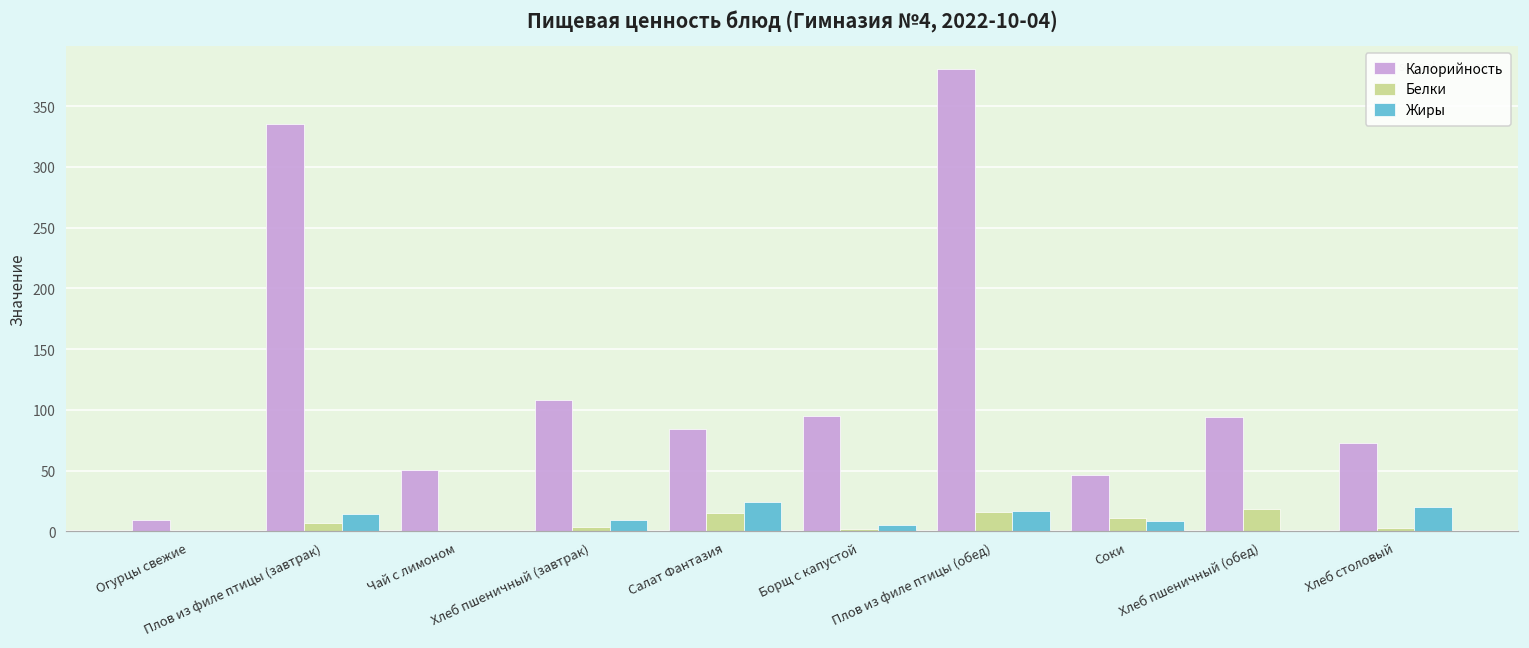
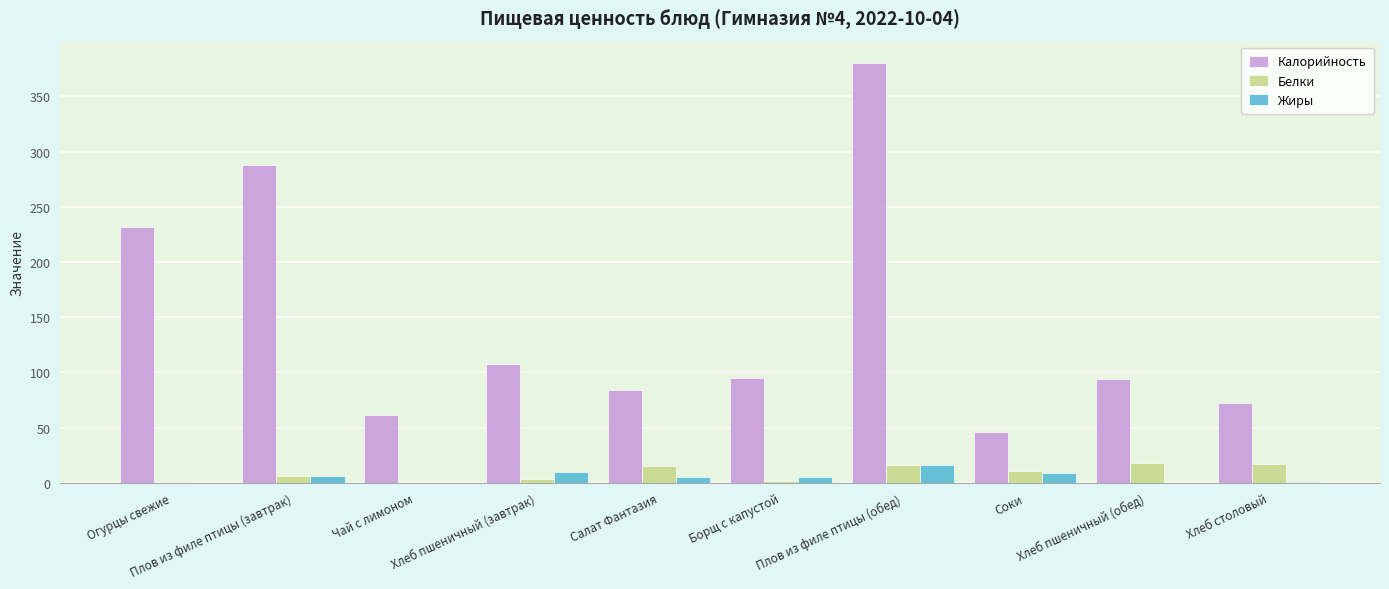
Калорийность, Огурцы свежие: 10 -> 231
Калорийность, Плов из филе птицы (завтрак): 335 -> 288
Жиры, Плов из филе птицы (завтрак): 15 -> 6
Калорийность, Чай с лимоном: 51 -> 62
Жиры, Салат Фантазия: 24 -> 6
Белки, Хлеб столовый: 3 -> 17
Жиры, Хлеб столовый: 20 -> 0
